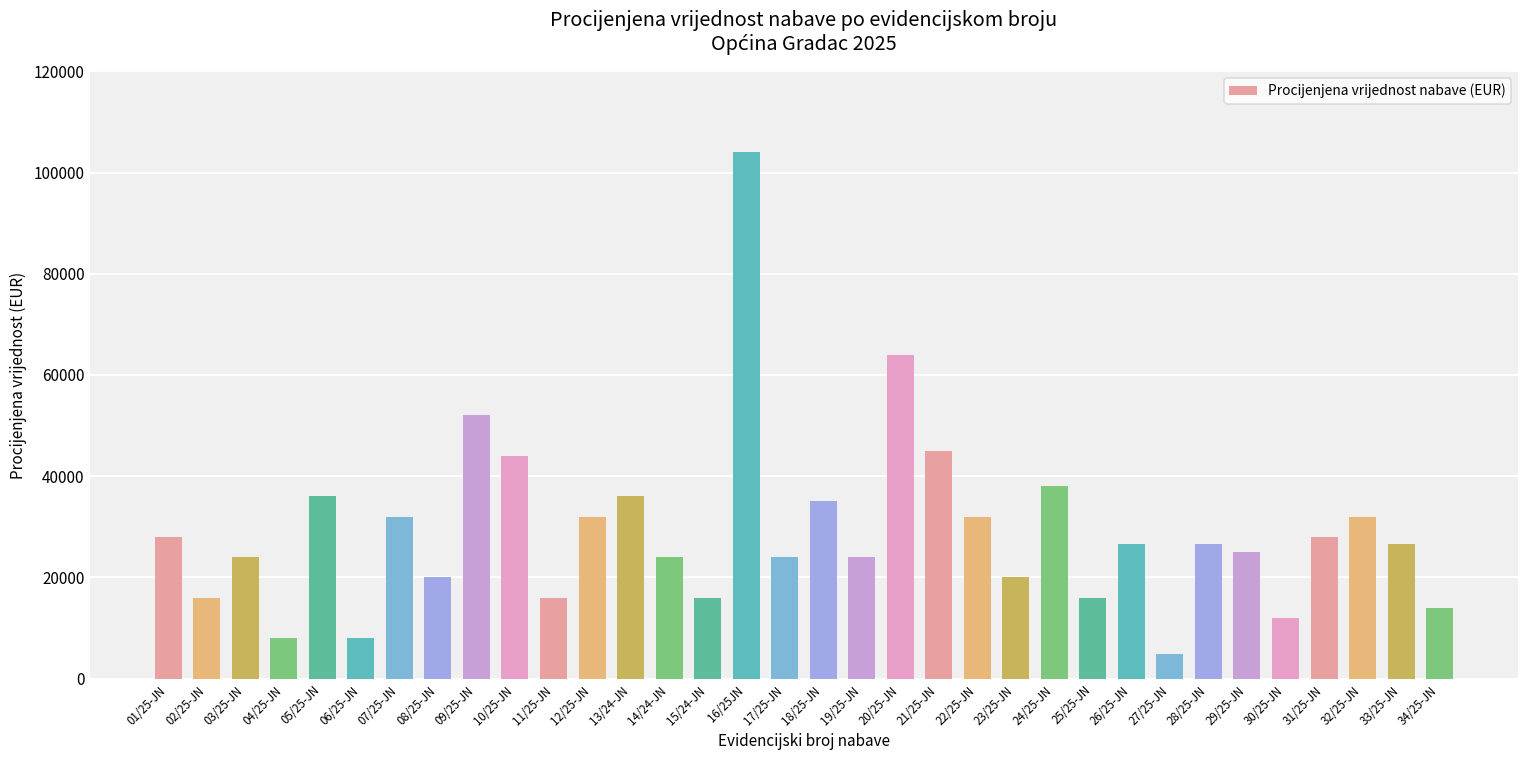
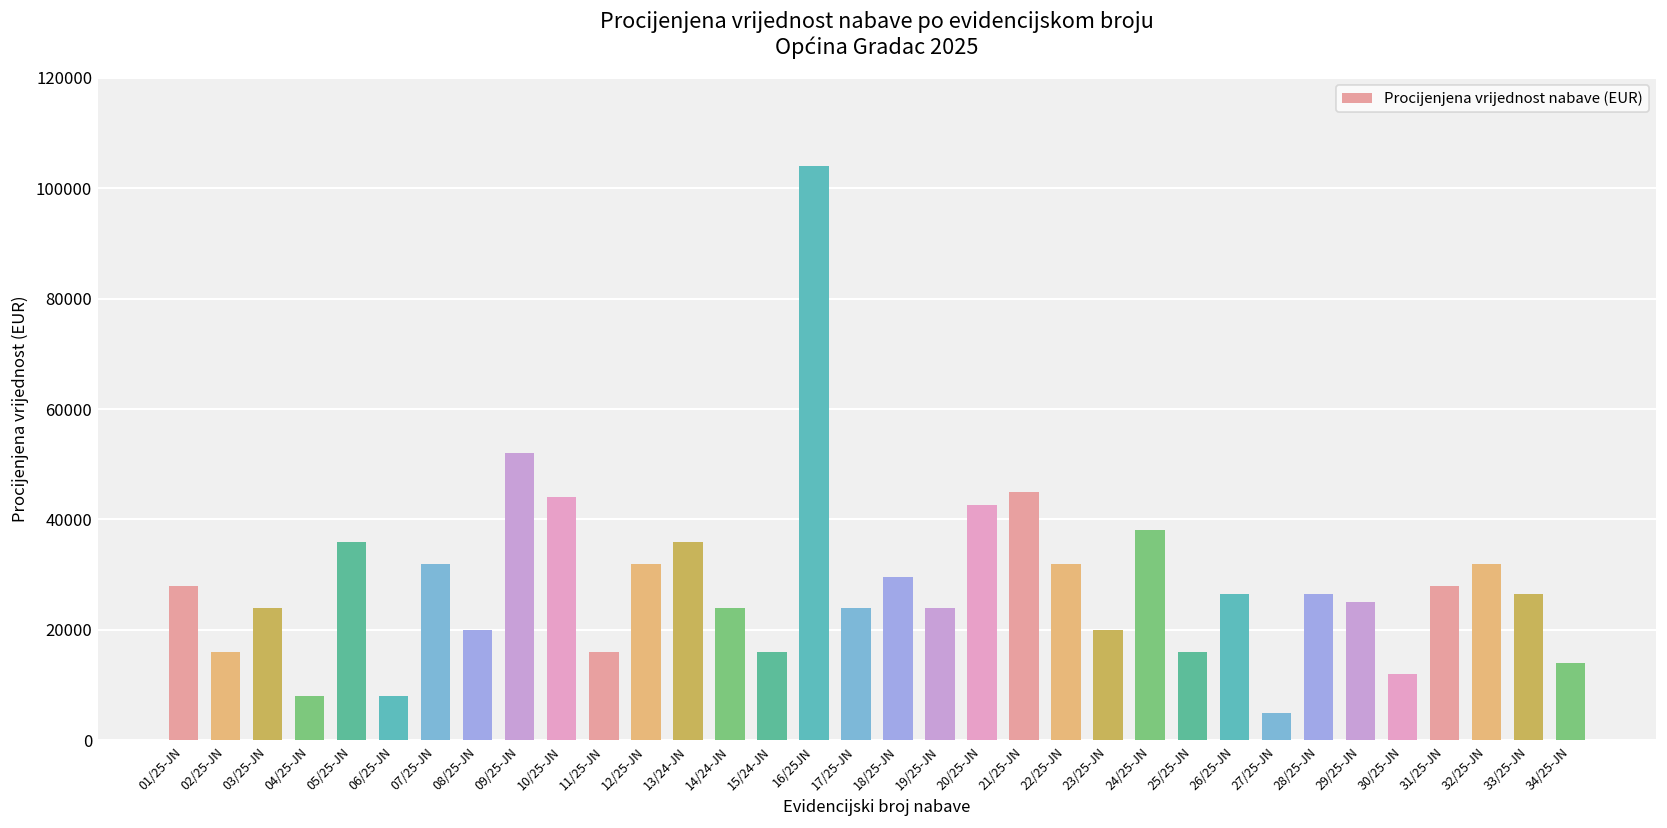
18/25-JN: 35000 -> 30000
20/25-JN: 64000 -> 43000
